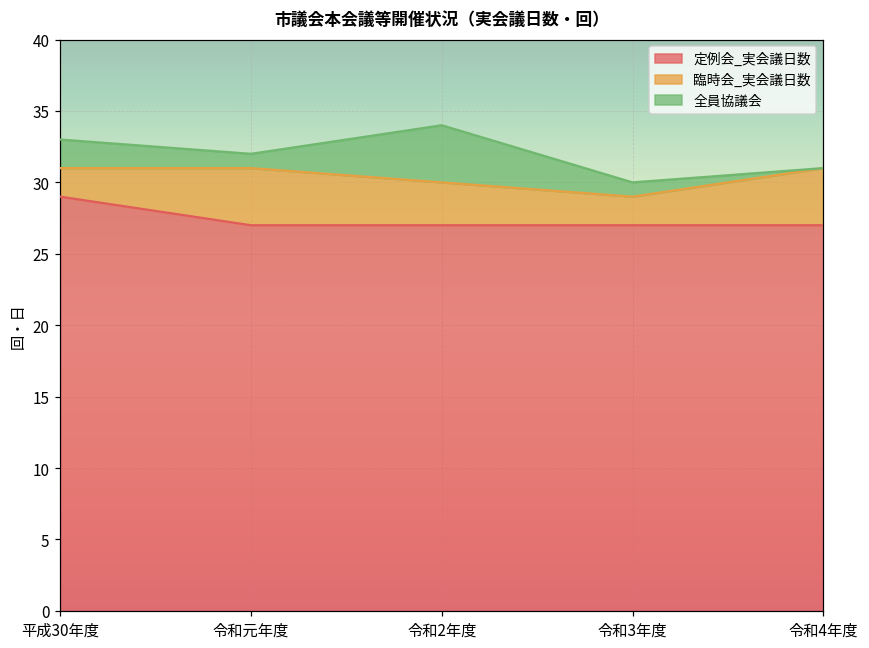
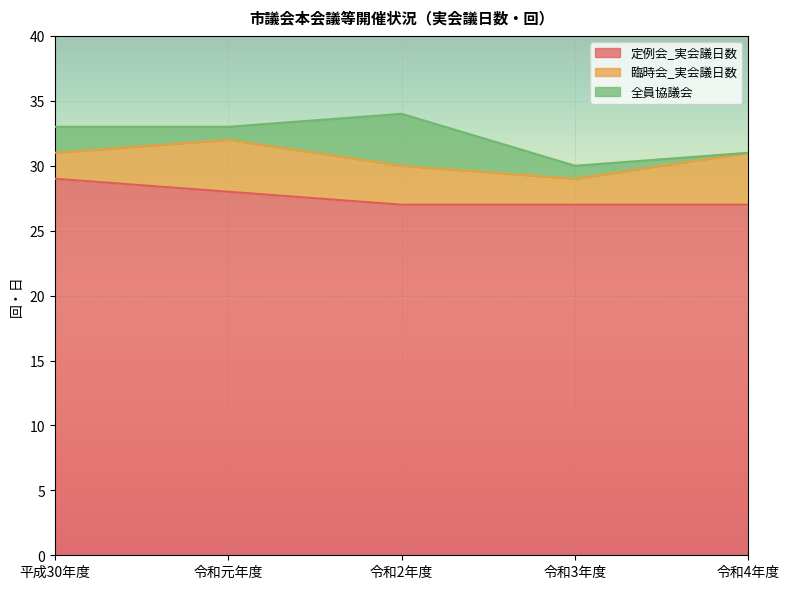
定例会_実会議日数, 令和元年度: 27 -> 28
